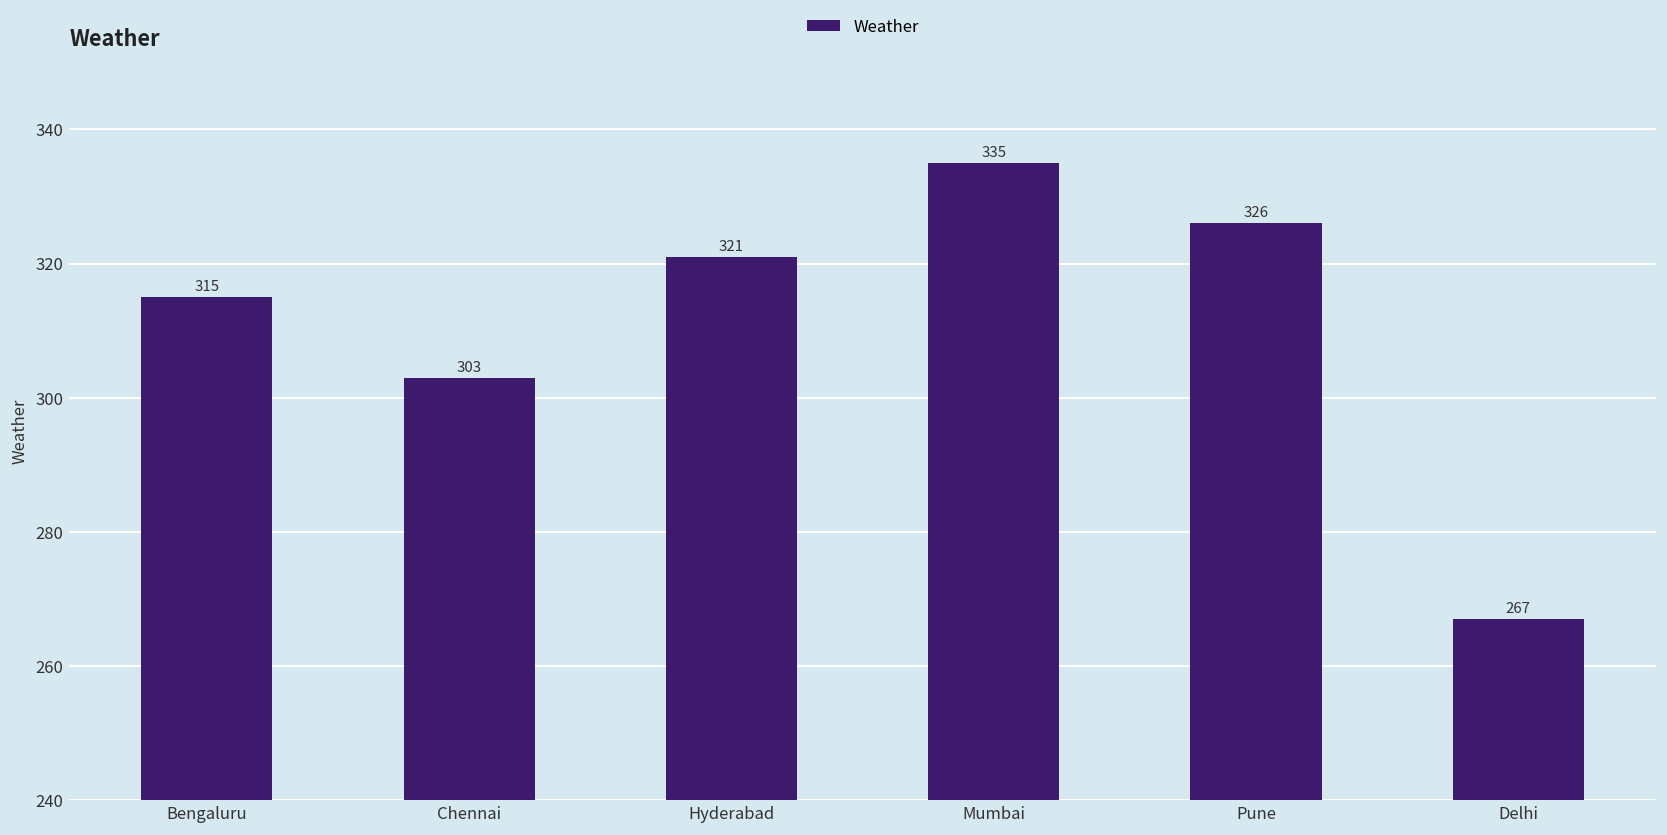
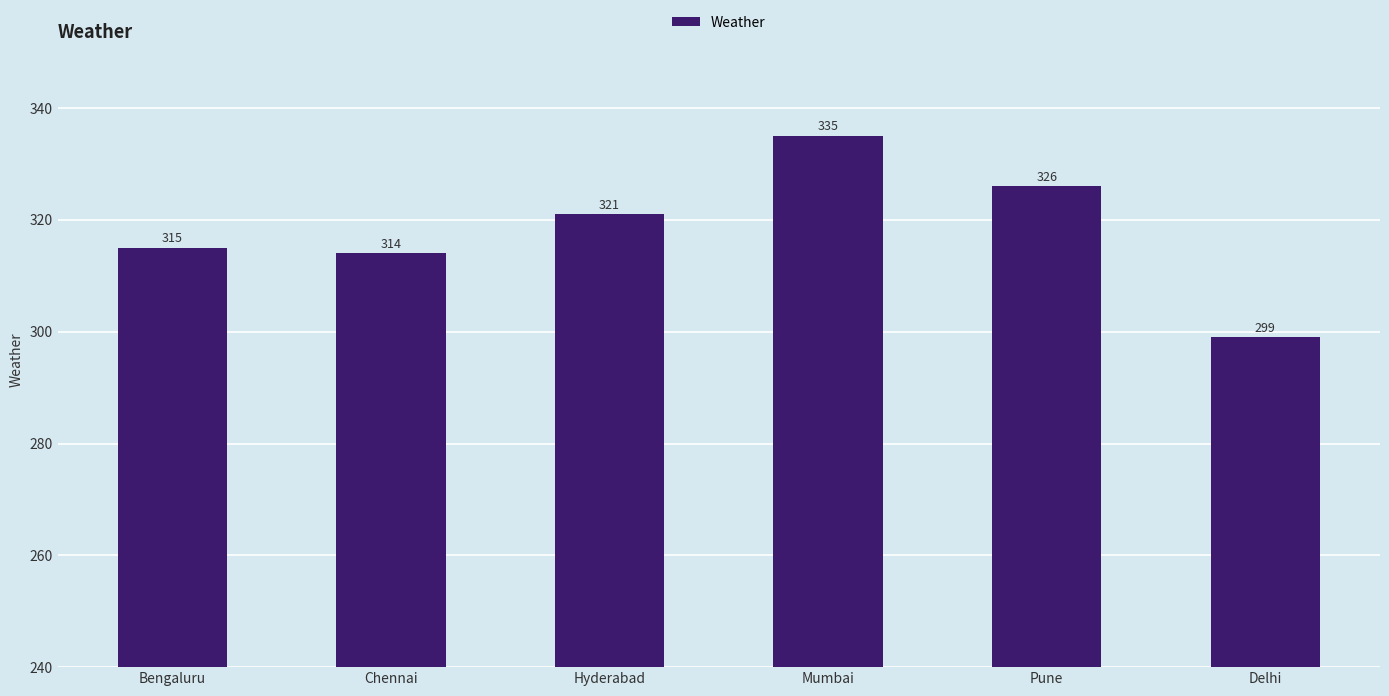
Chennai: 303 -> 314
Delhi: 267 -> 299
